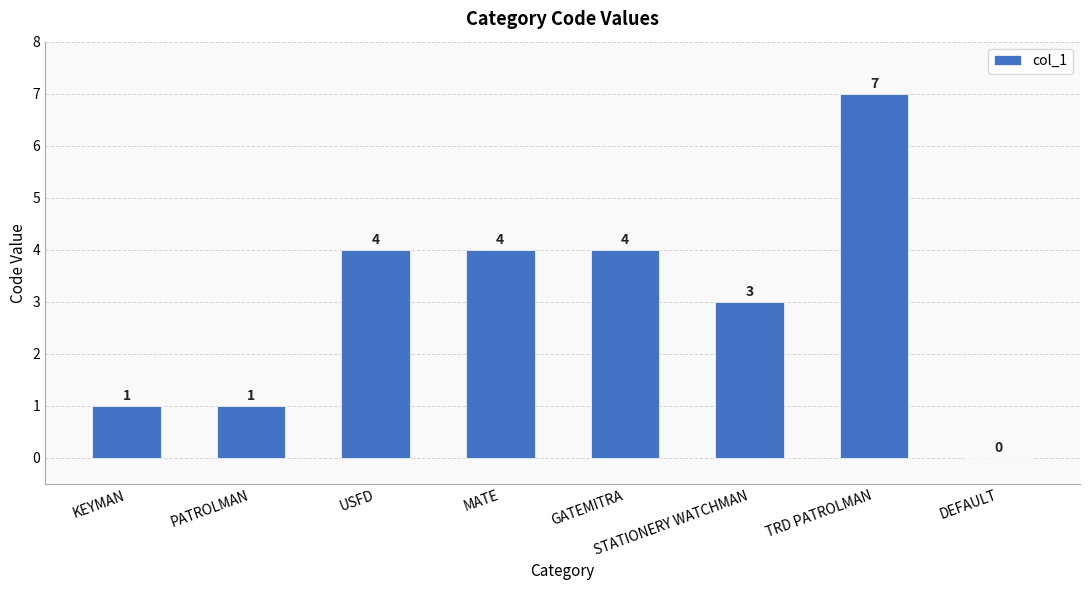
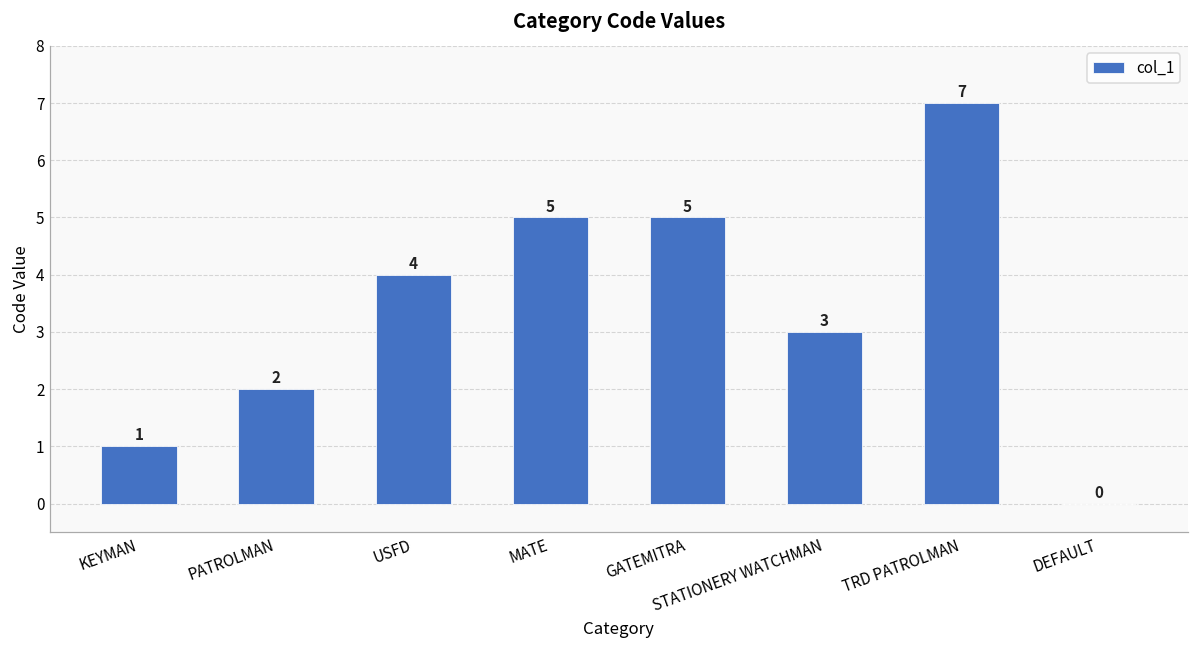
PATROLMAN: 1 -> 2
MATE: 4 -> 5
GATEMITRA: 4 -> 5
